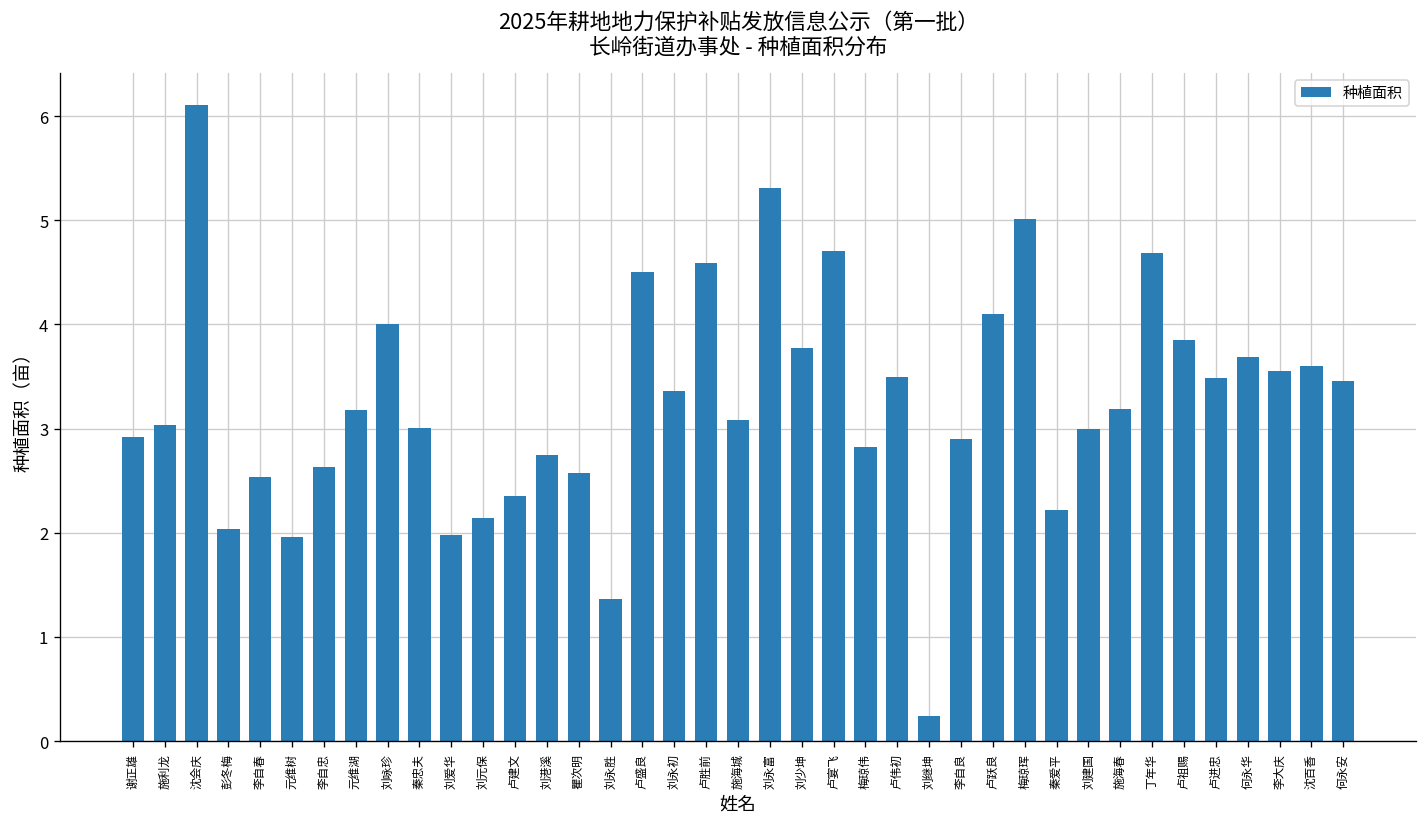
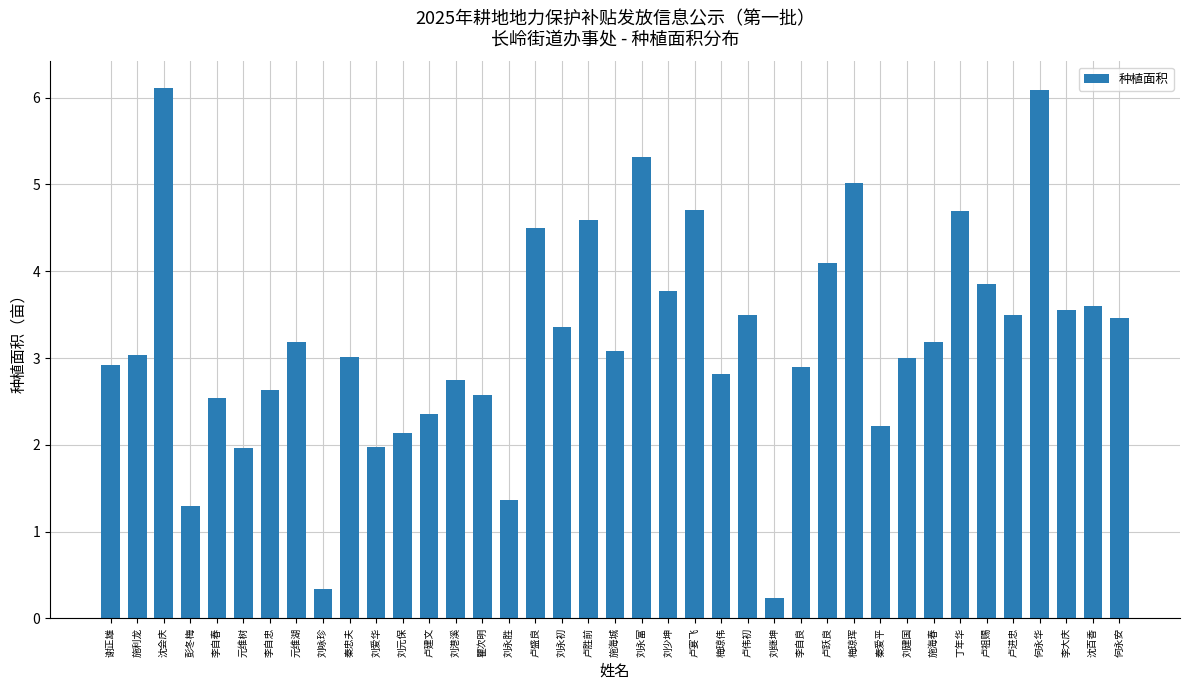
彭冬梅: 2.0 -> 1.3
刘咏珍: 4.0 -> 0.3
何永华: 3.7 -> 6.1
